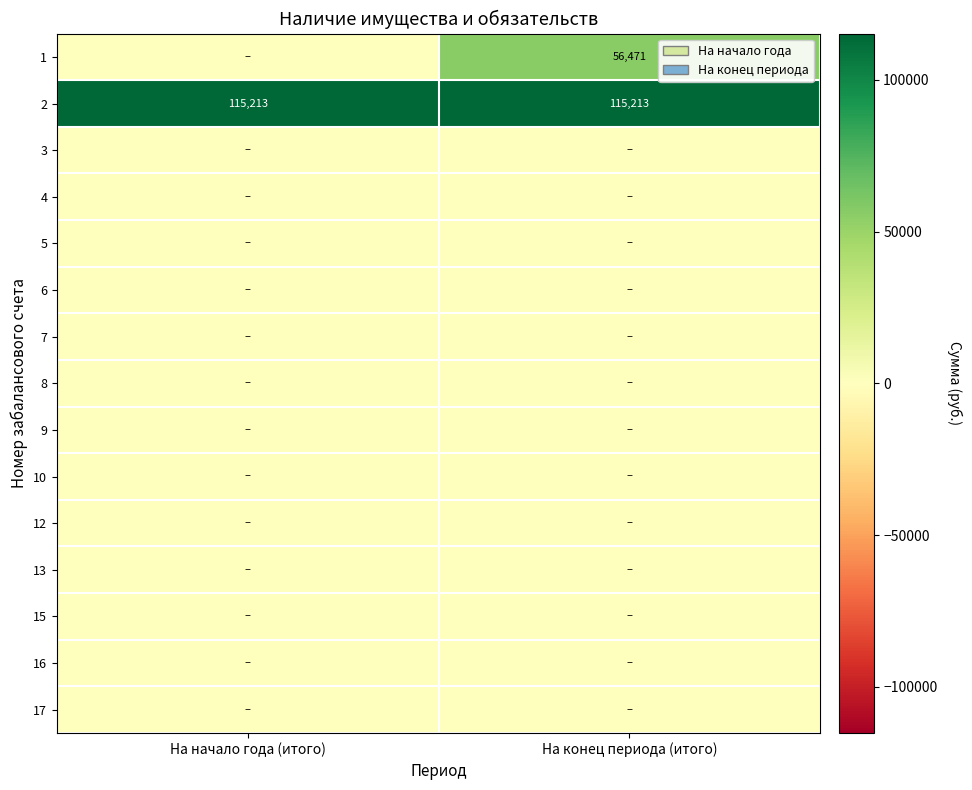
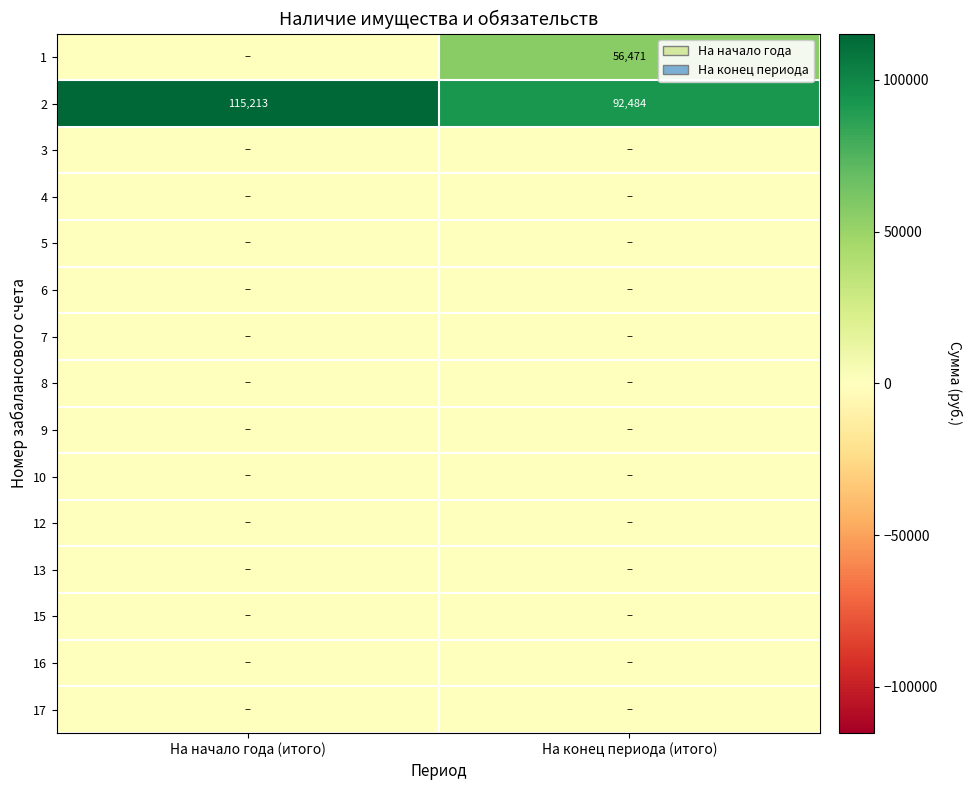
2, На конец периода (итого): 115,213 -> 92,484
